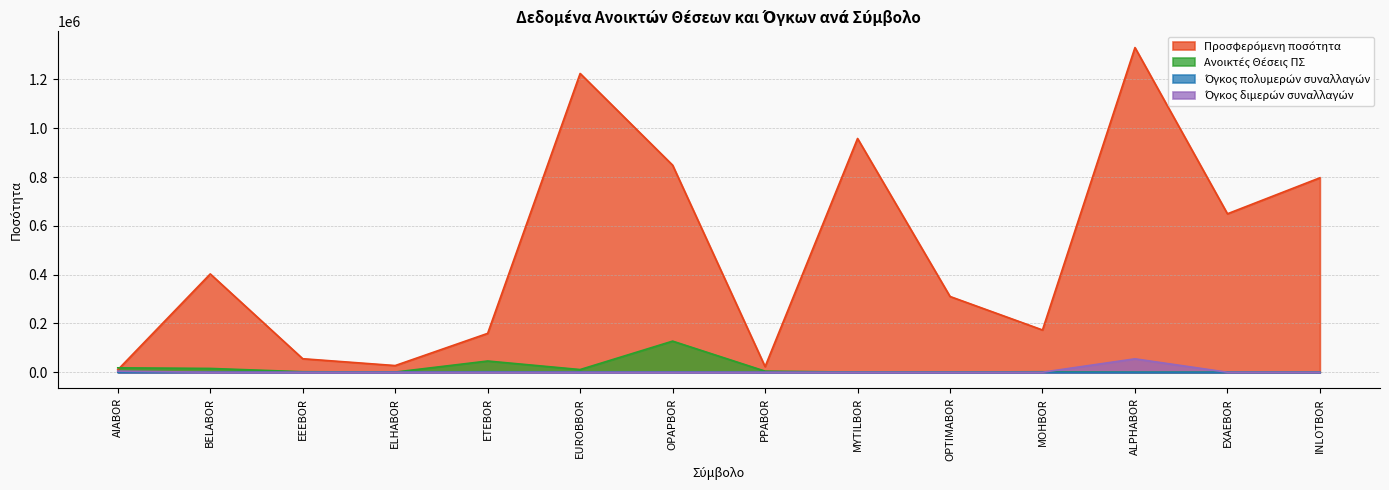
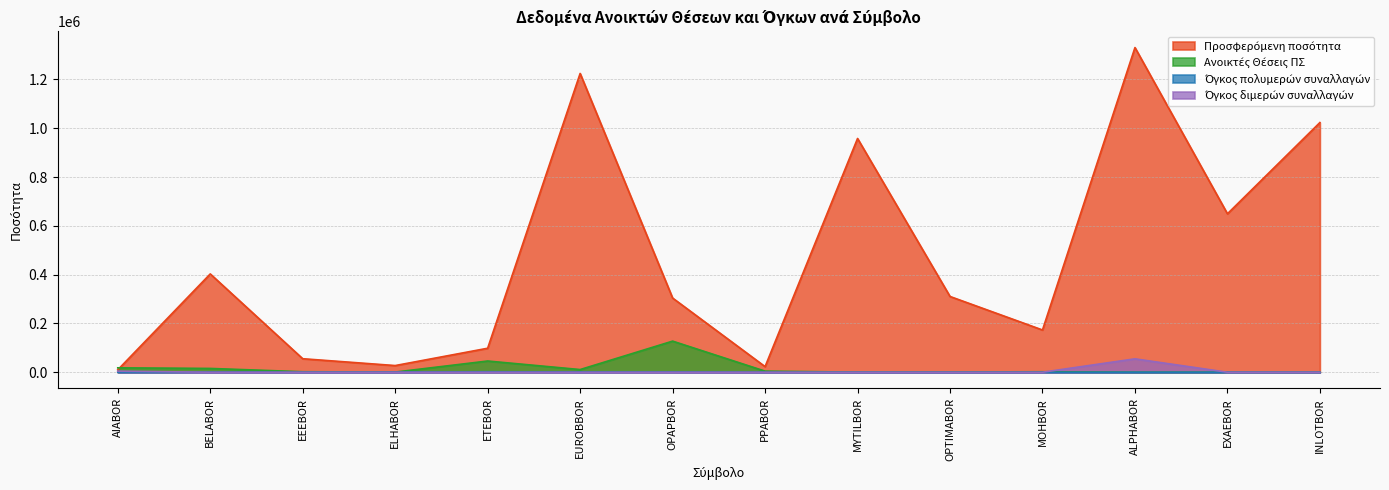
Προσφερόμενη ποσότητα, ETEBOR: 160000 -> 100000
Προσφερόμενη ποσότητα, OPAPBOR: 850000 -> 300000
Προσφερόμενη ποσότητα, INLOTBOR: 800000 -> 1020000
